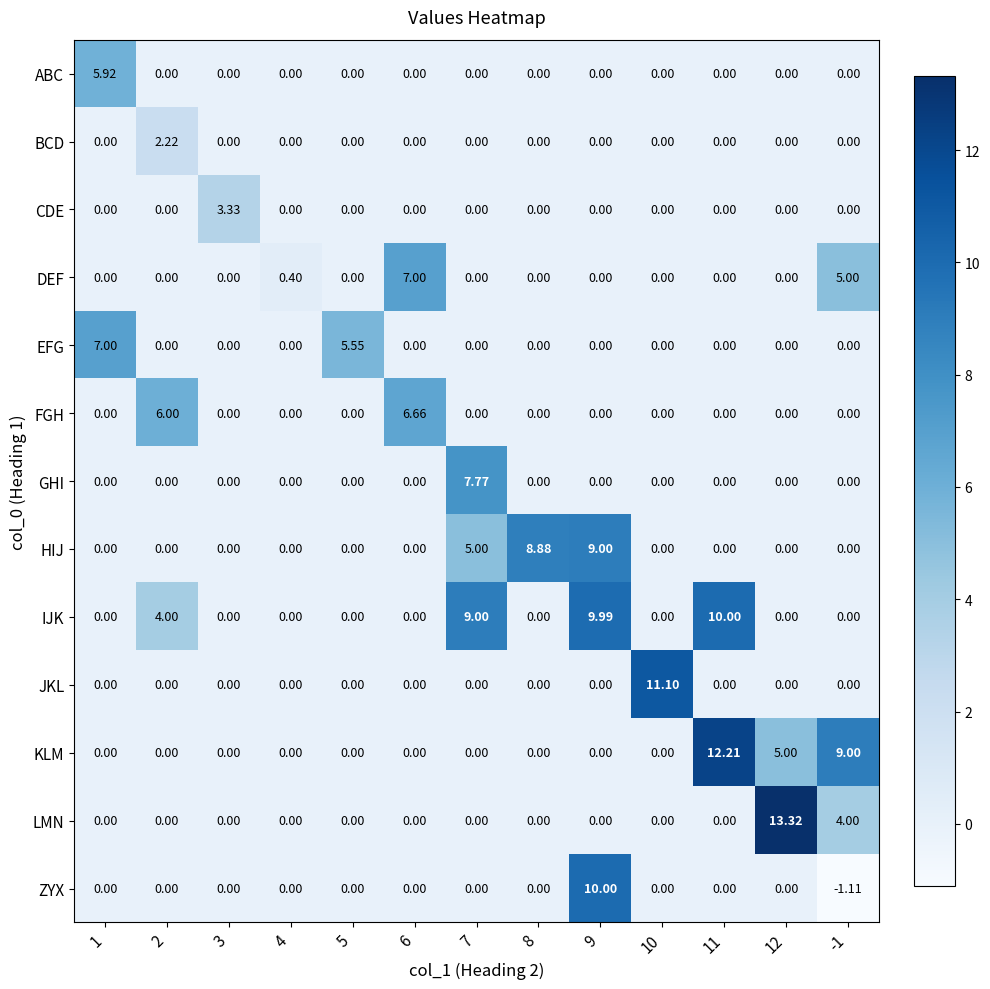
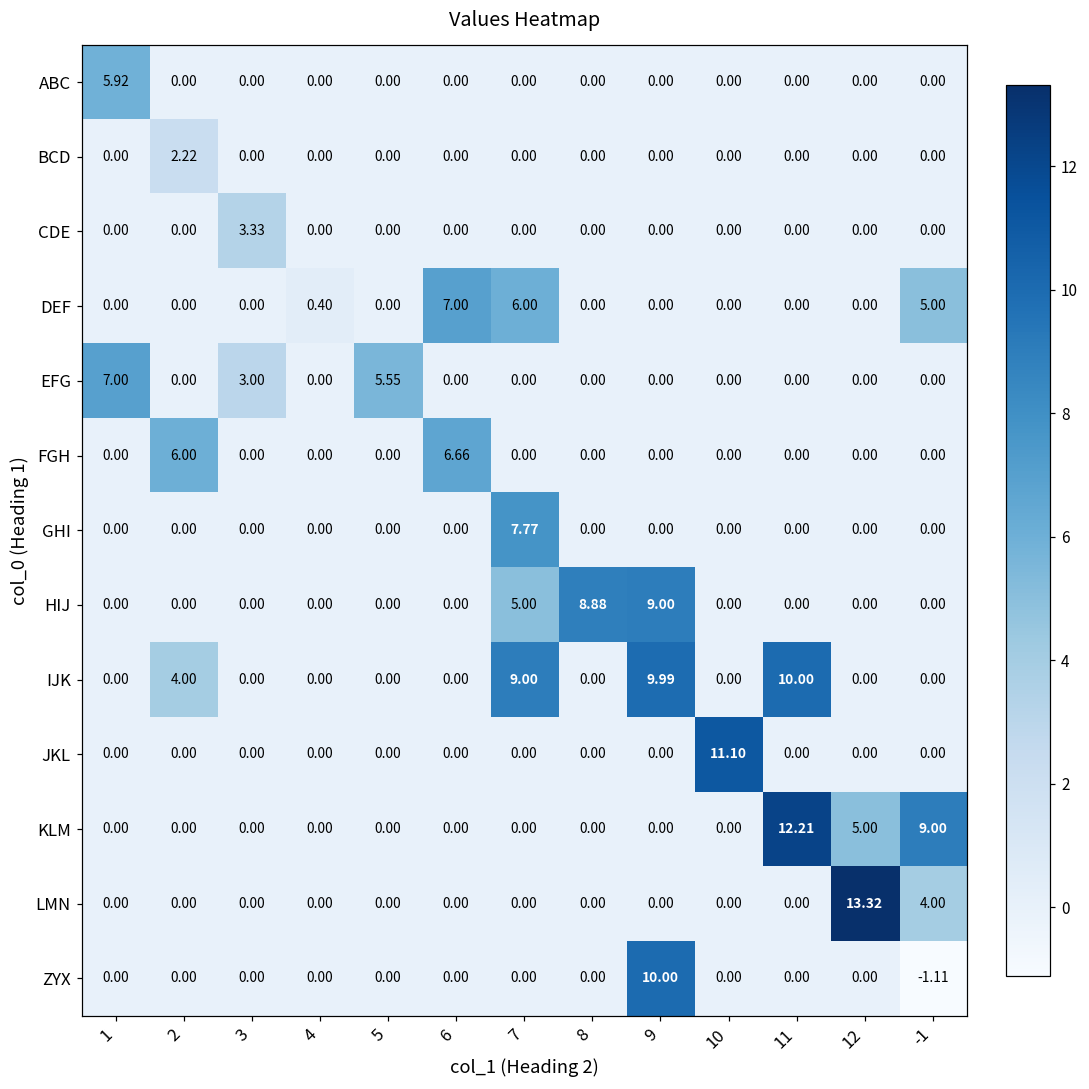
DEF, 7: 0.00 -> 6.00
EFG, 3: 0.00 -> 3.00
